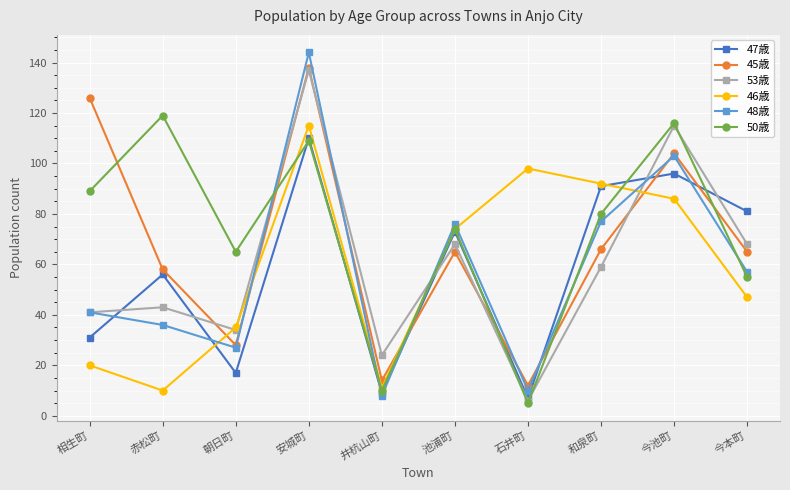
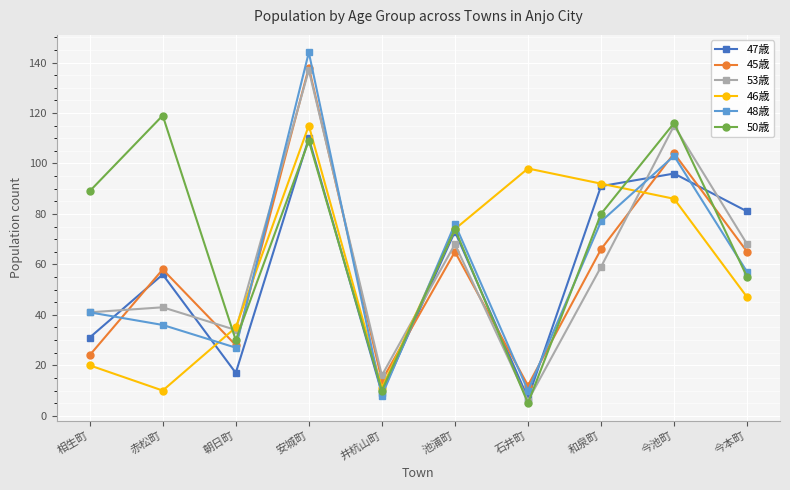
45歳, 相生町: 126 -> 24
50歳, 朝日町: 65 -> 30
53歳, 井杭山町: 24 -> 16
